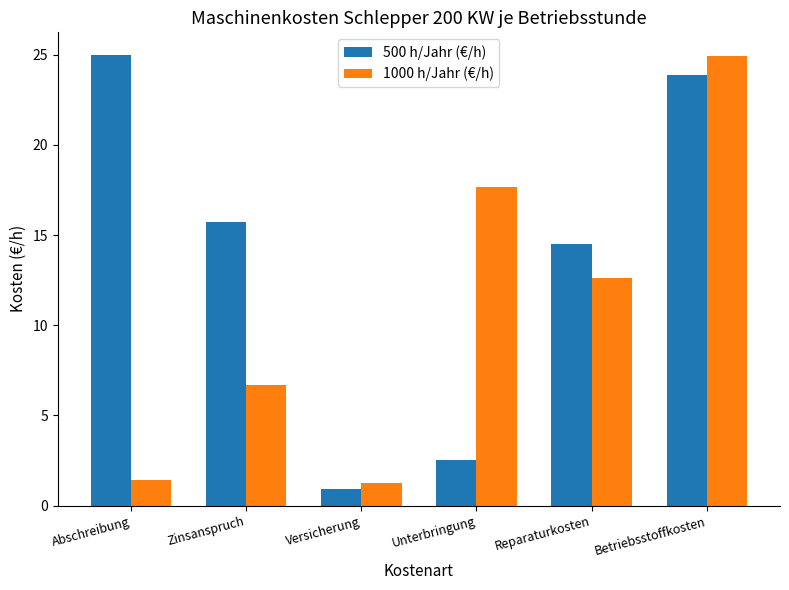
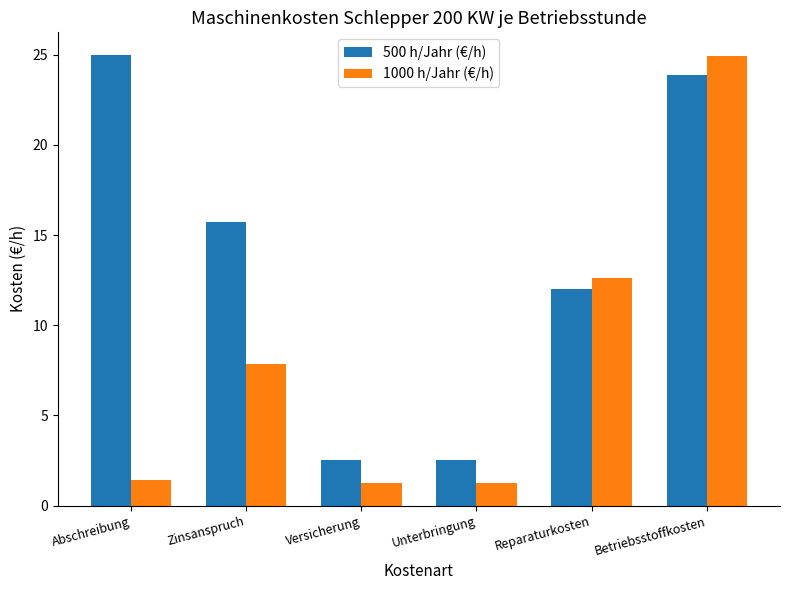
1000 h/Jahr (€/h), Zinsanspruch: 6.7 -> 7.9
500 h/Jahr (€/h), Versicherung: 0.9 -> 2.5
1000 h/Jahr (€/h), Unterbringung: 17.7 -> 1.3
500 h/Jahr (€/h), Reparaturkosten: 14.5 -> 12.0
